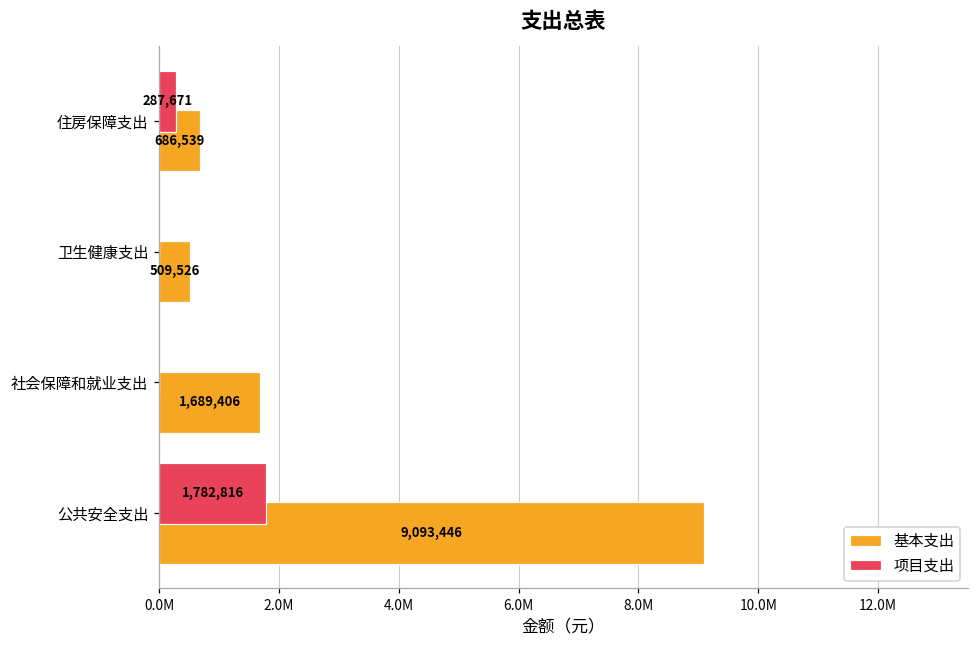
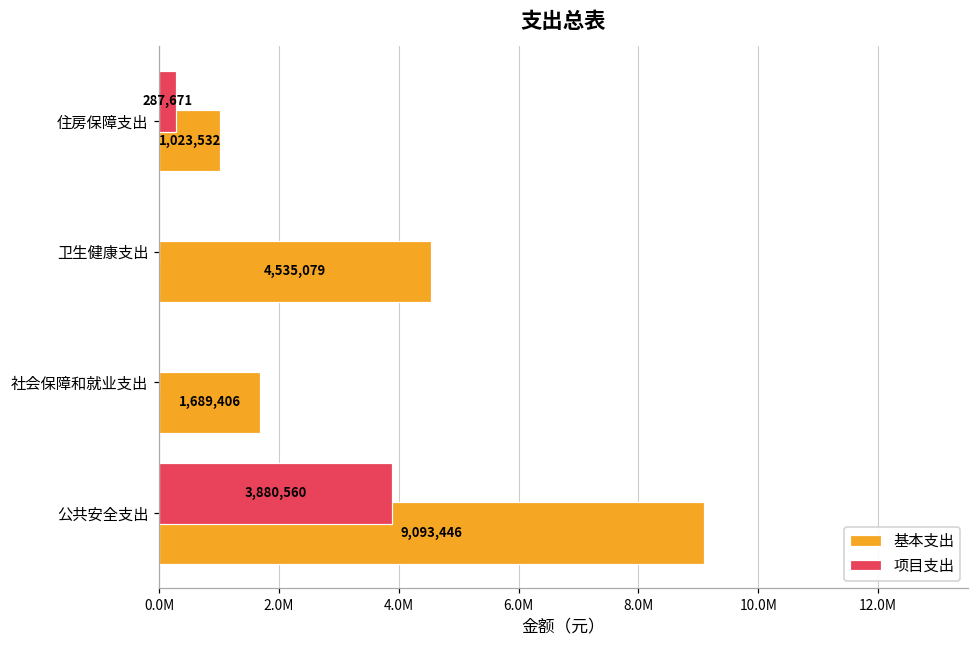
基本支出, 住房保障支出: 686,539 -> 1,023,532
基本支出, 卫生健康支出: 509,526 -> 4,535,079
项目支出, 公共安全支出: 1,782,816 -> 3,880,560
